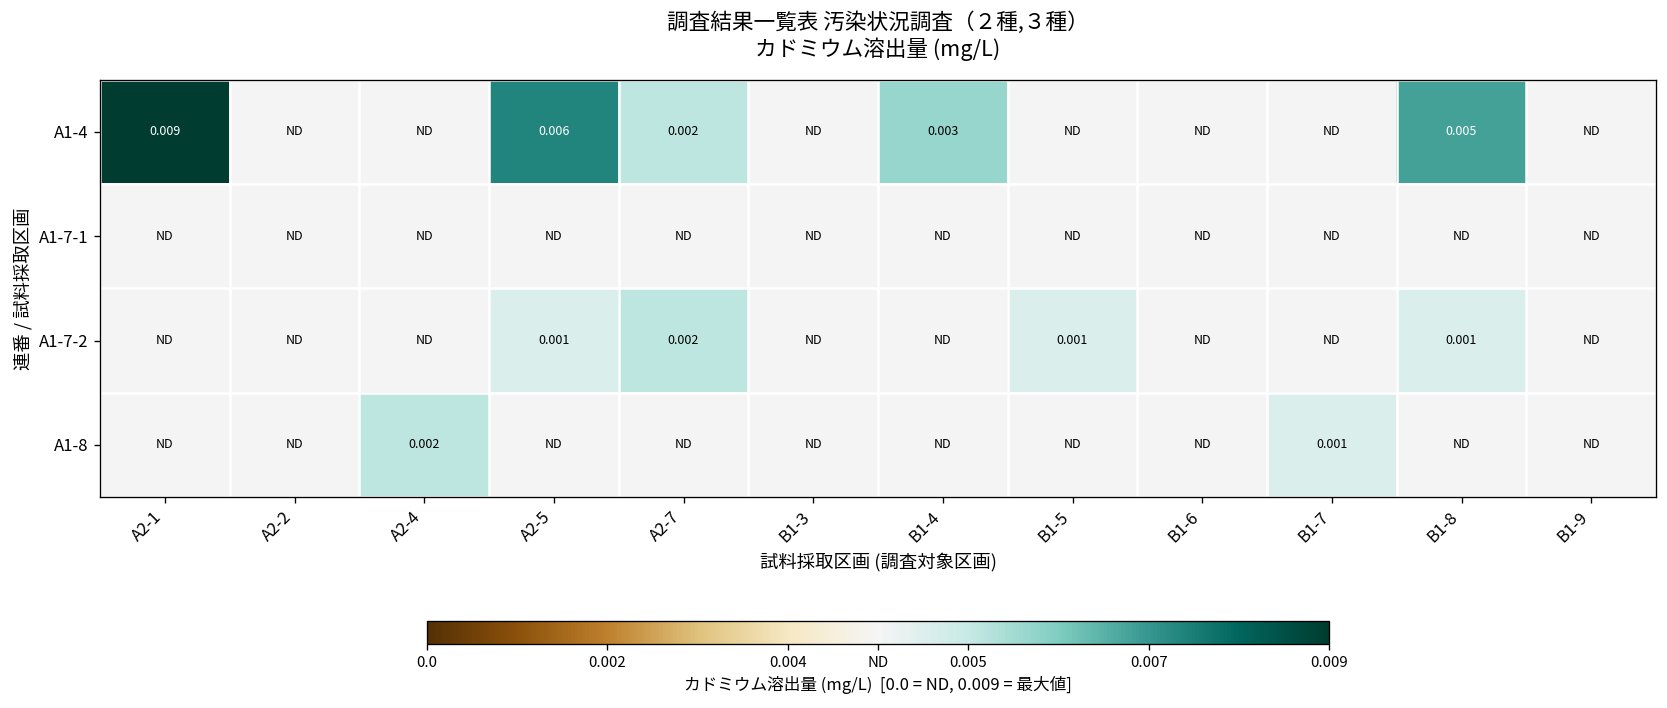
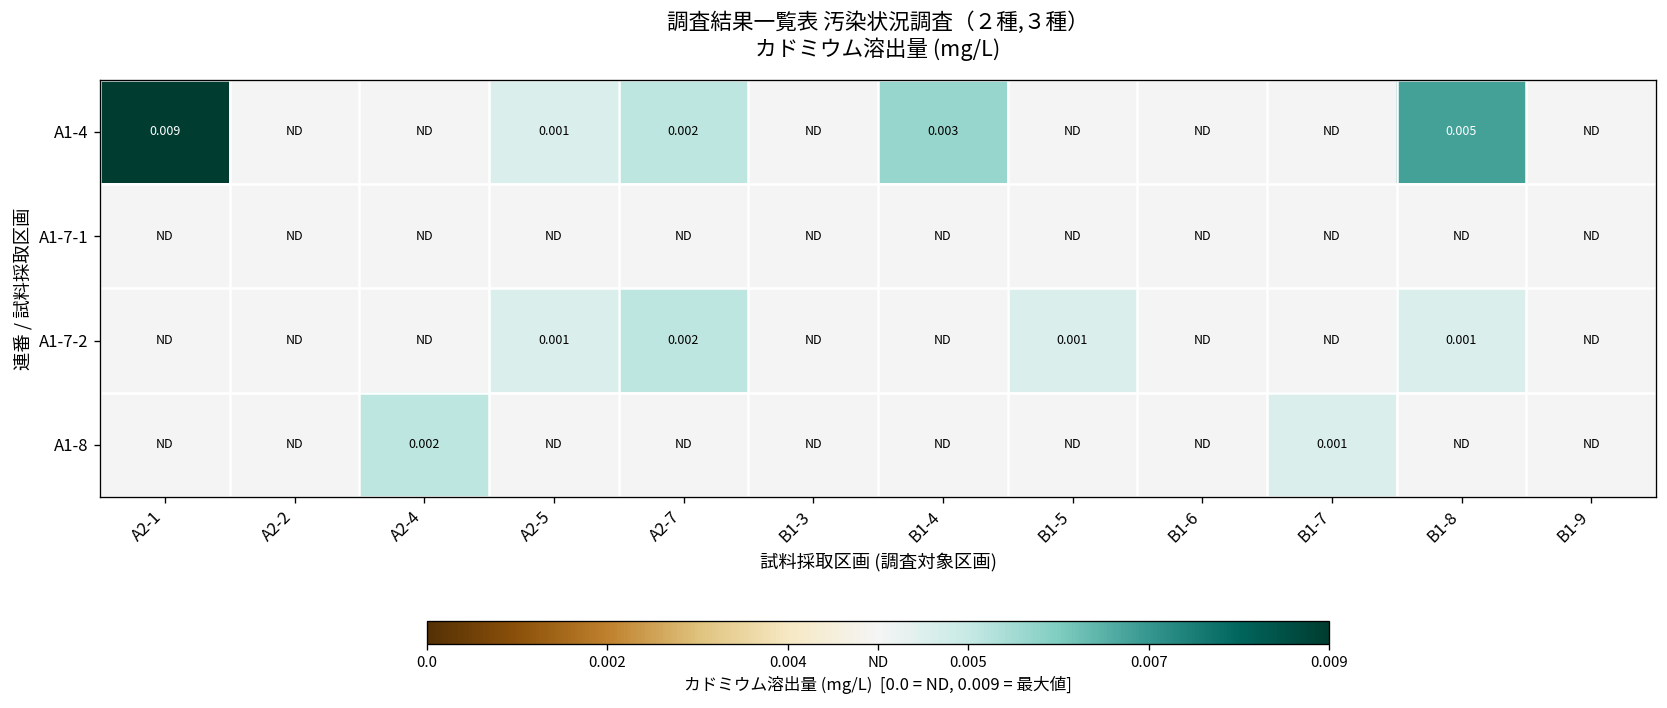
A1-4, A2-5: 0.006 -> 0.001
